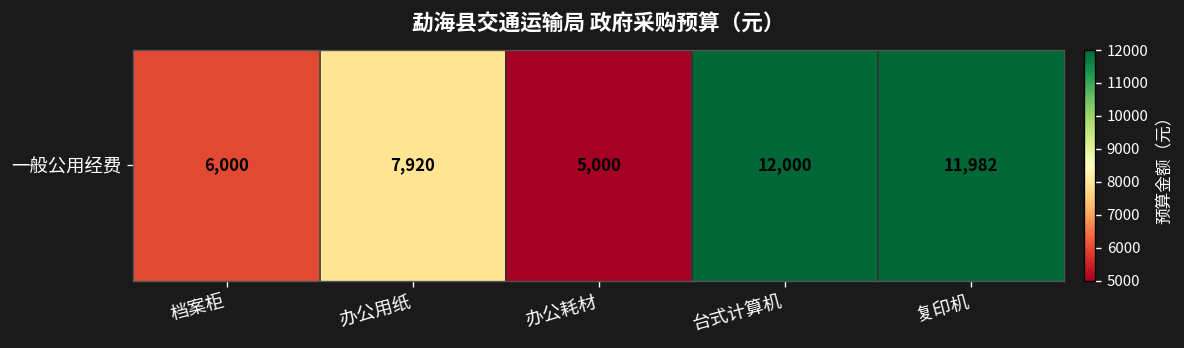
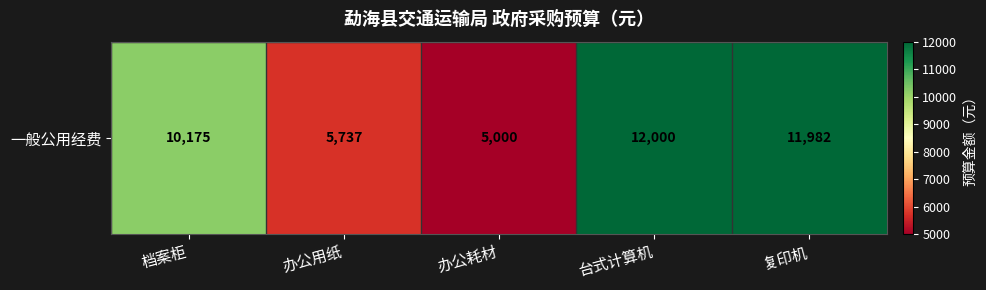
一般公用经费, 档案柜: 6,000 -> 10,175
一般公用经费, 办公用纸: 7,920 -> 5,737
